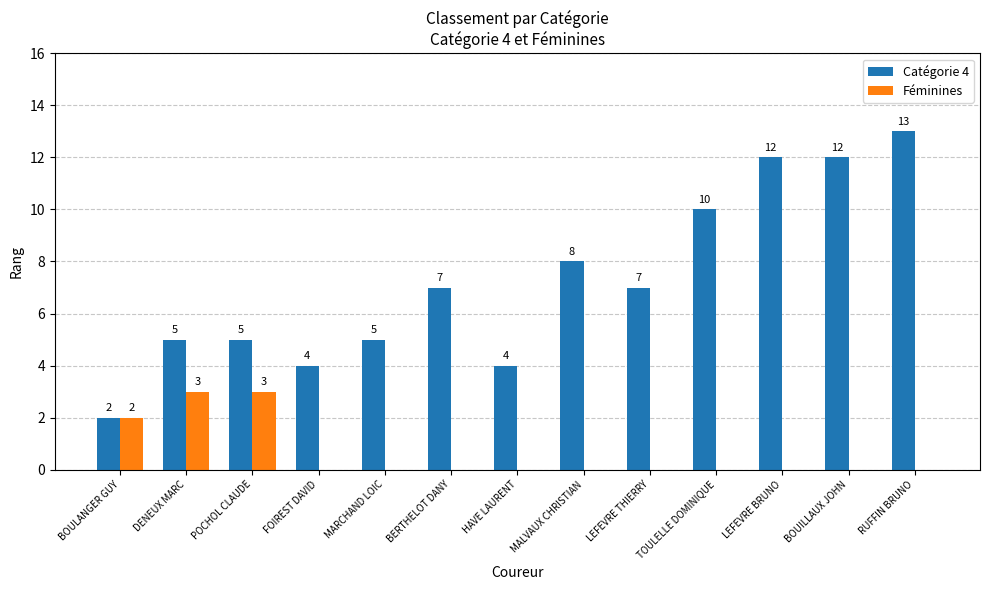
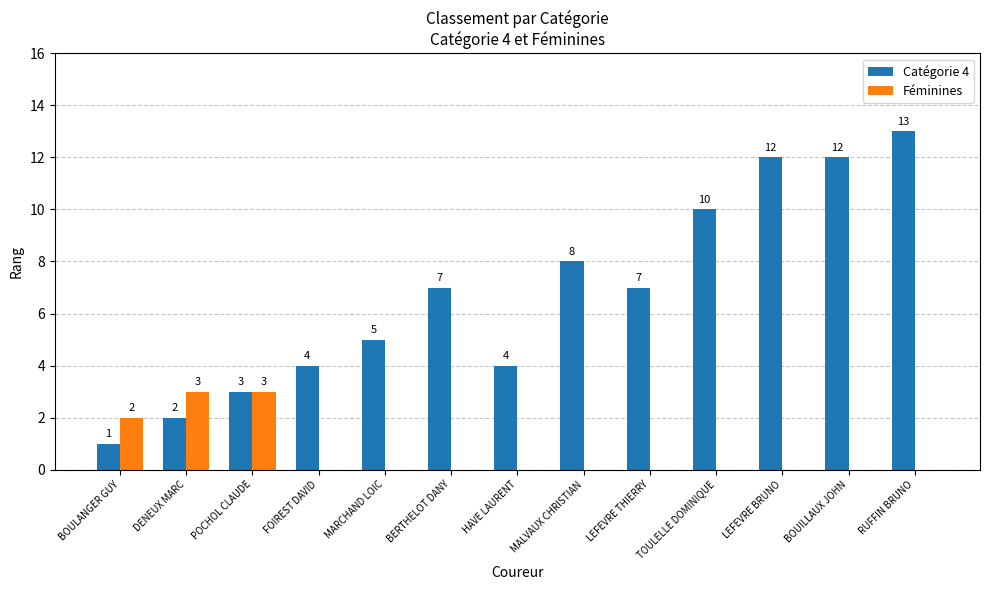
Catégorie 4, BOULANGER GUY: 2 -> 1
Catégorie 4, DENEUX MARC: 5 -> 2
Catégorie 4, POCHOL CLAUDE: 5 -> 3
